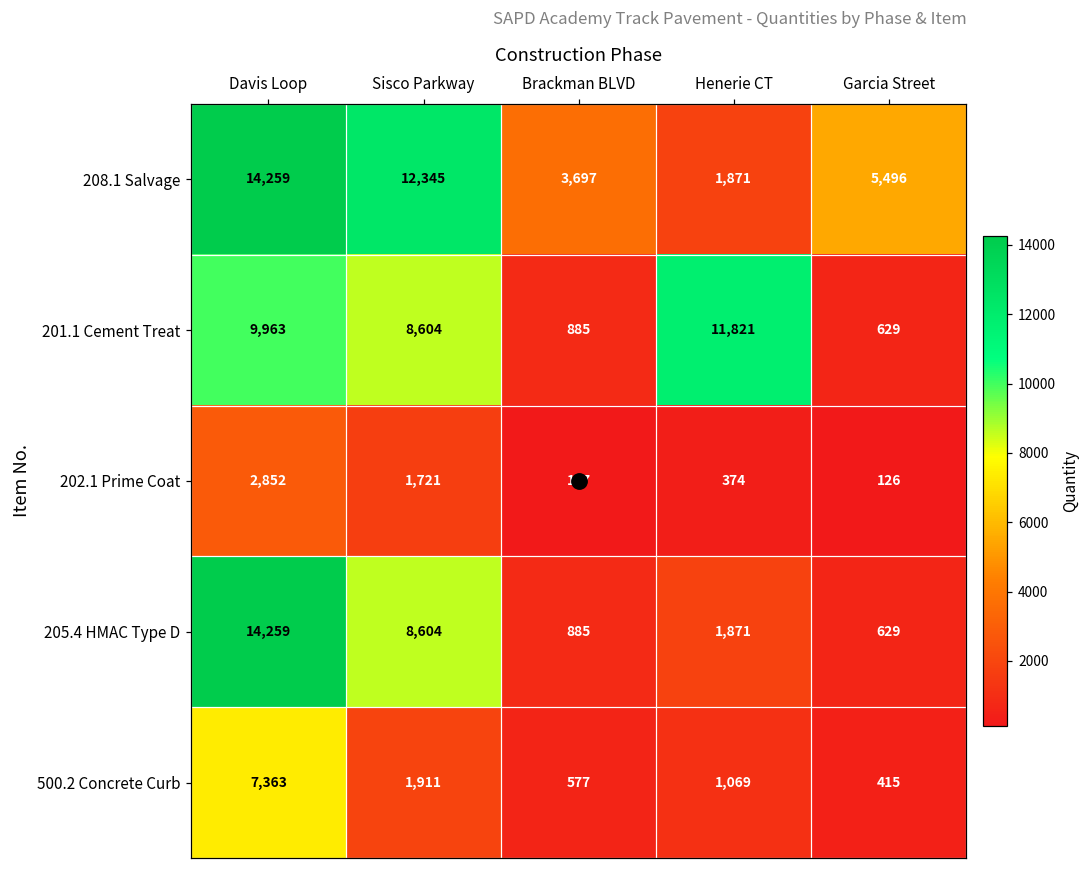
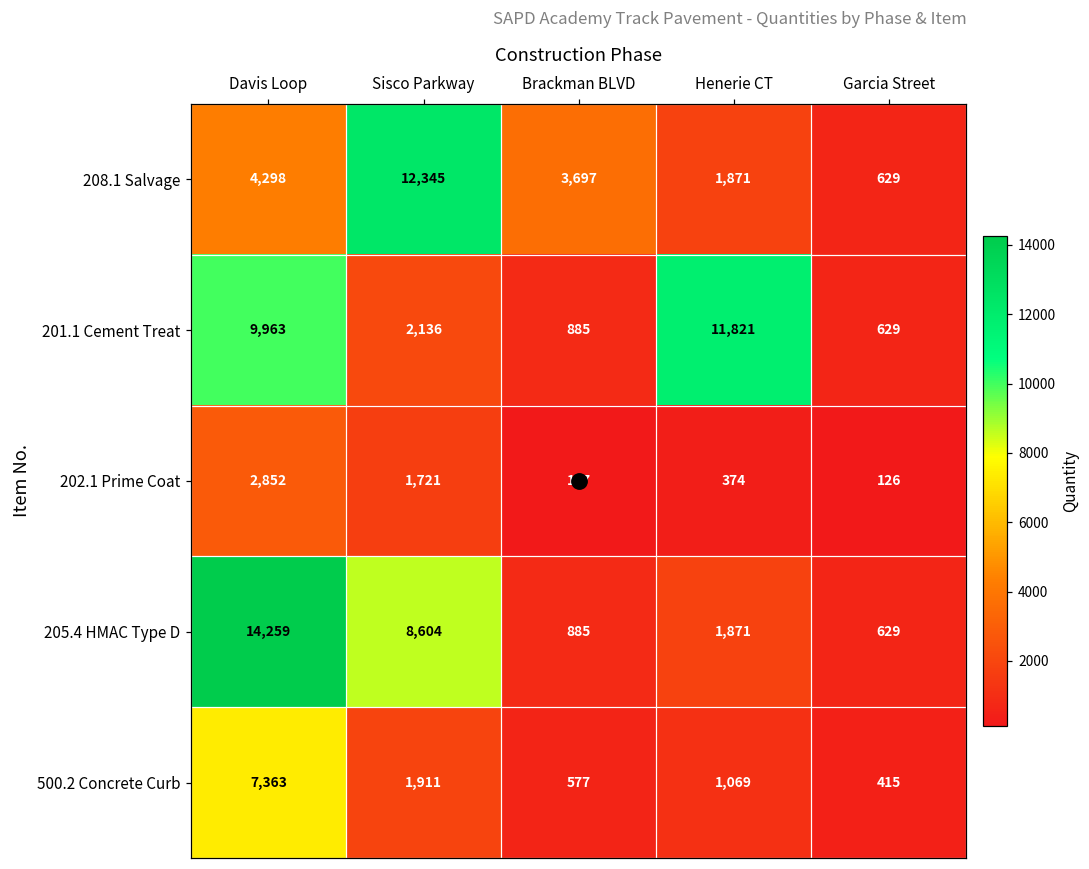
208.1 Salvage, Davis Loop: 14,259 -> 4,298
208.1 Salvage, Garcia Street: 5,496 -> 629
201.1 Cement Treat, Sisco Parkway: 8,604 -> 2,136
